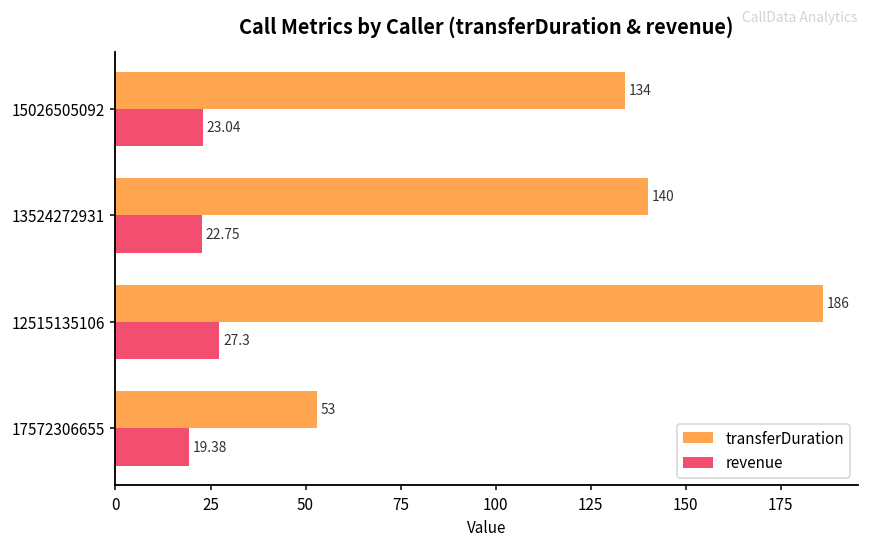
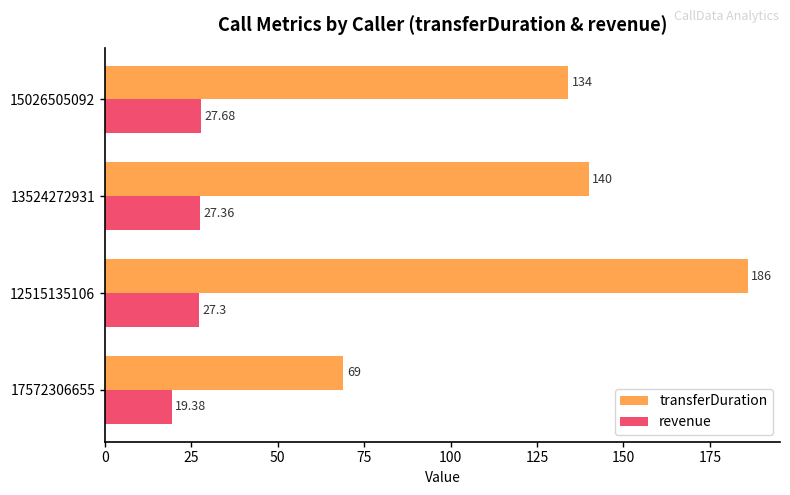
revenue, 15026505092: 23.04 -> 27.68
revenue, 13524272931: 22.75 -> 27.36
transferDuration, 17572306655: 53 -> 69
